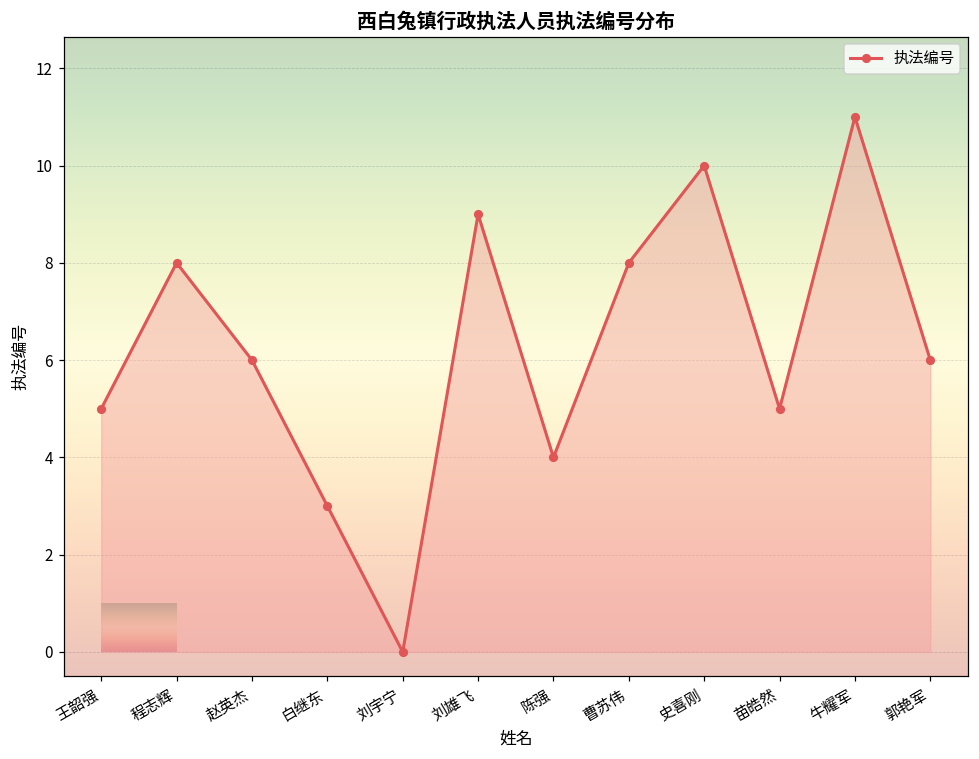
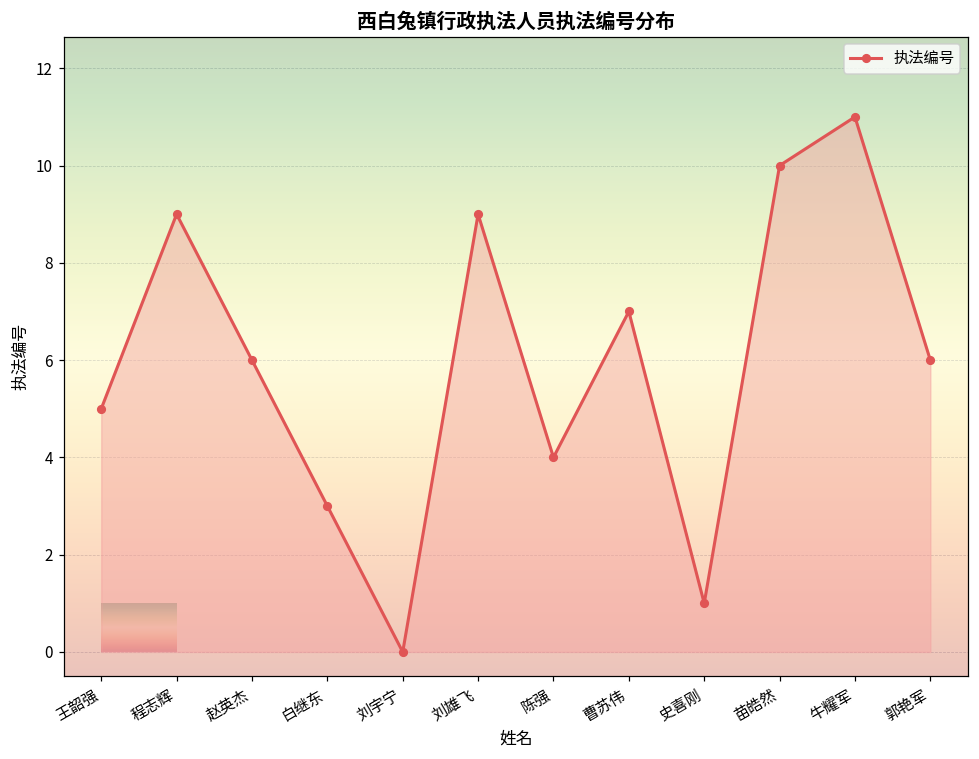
程志辉: 8.0 -> 9.0
曹苏伟: 8.0 -> 7.0
史喜刚: 10.0 -> 1.0
苗皓然: 5.0 -> 10.0
